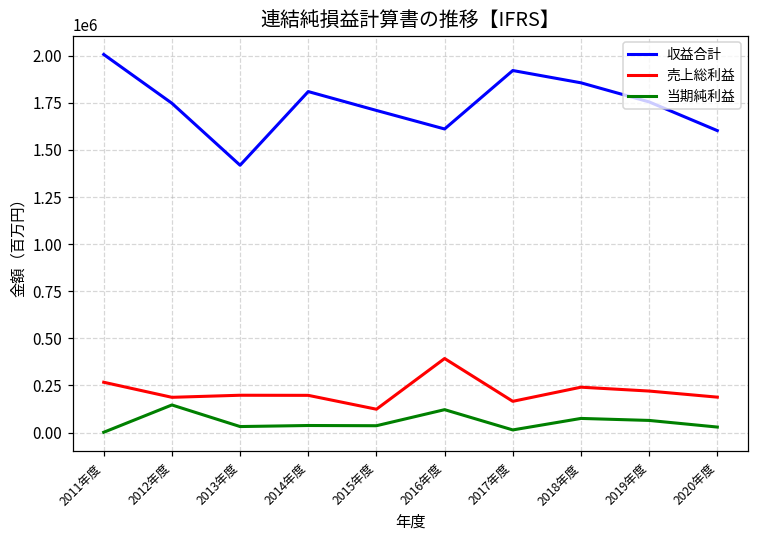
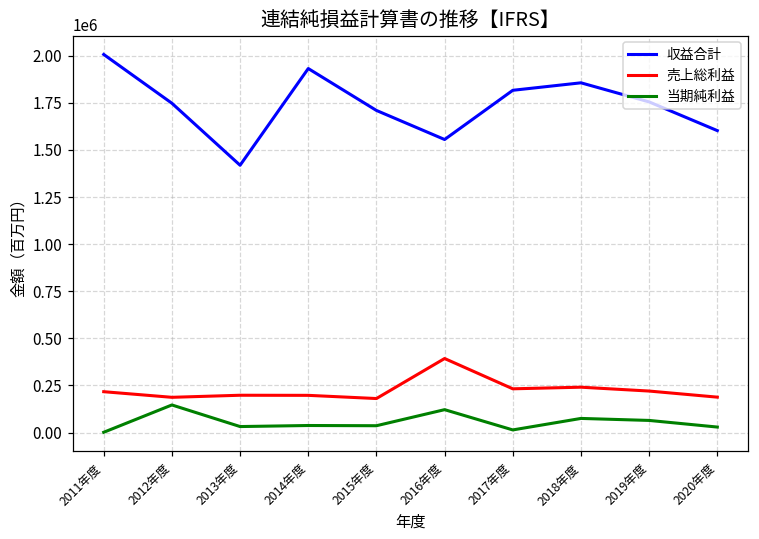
売上総利益, 2011年度: 270000 -> 220000
収益合計, 2014年度: 1810000 -> 1930000
売上総利益, 2015年度: 120000 -> 180000
収益合計, 2016年度: 1610000 -> 1560000
収益合計, 2017年度: 1920000 -> 1820000
売上総利益, 2017年度: 170000 -> 230000
